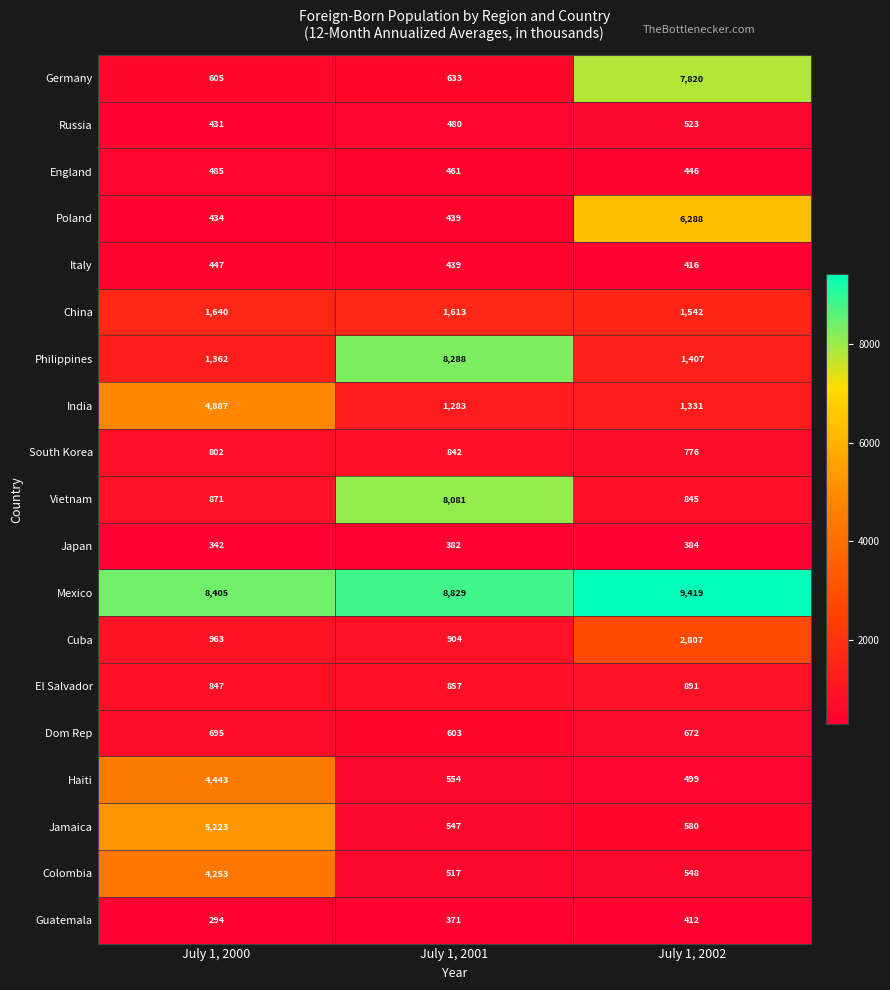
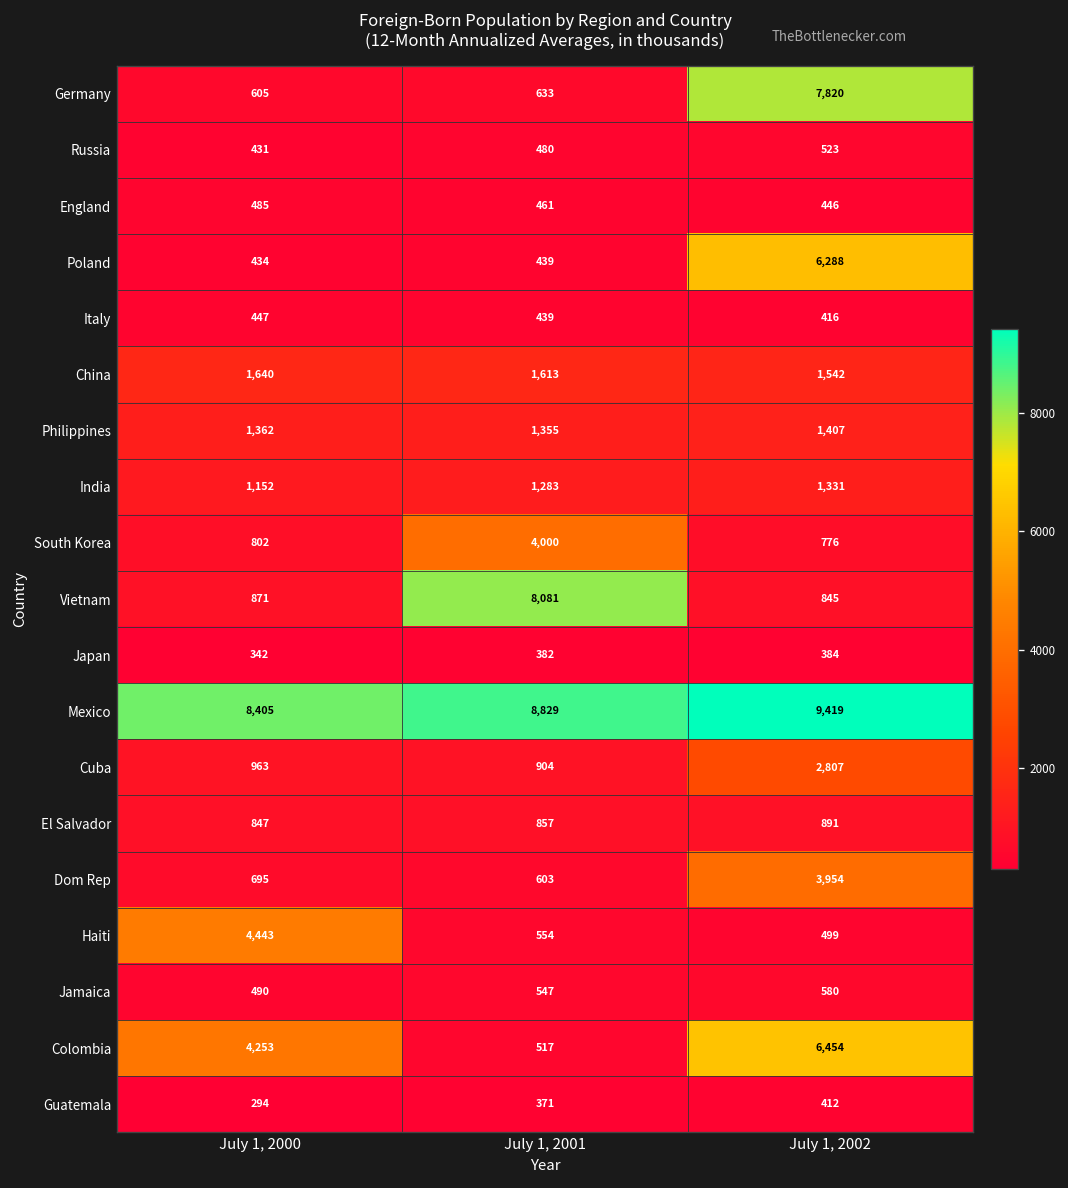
Philippines, July 1, 2001: 8,288 -> 1,355
India, July 1, 2000: 4,887 -> 1,152
South Korea, July 1, 2001: 842 -> 4,000
Dom Rep, July 1, 2002: 672 -> 3,954
Jamaica, July 1, 2000: 5,223 -> 490
Colombia, July 1, 2002: 548 -> 6,454
